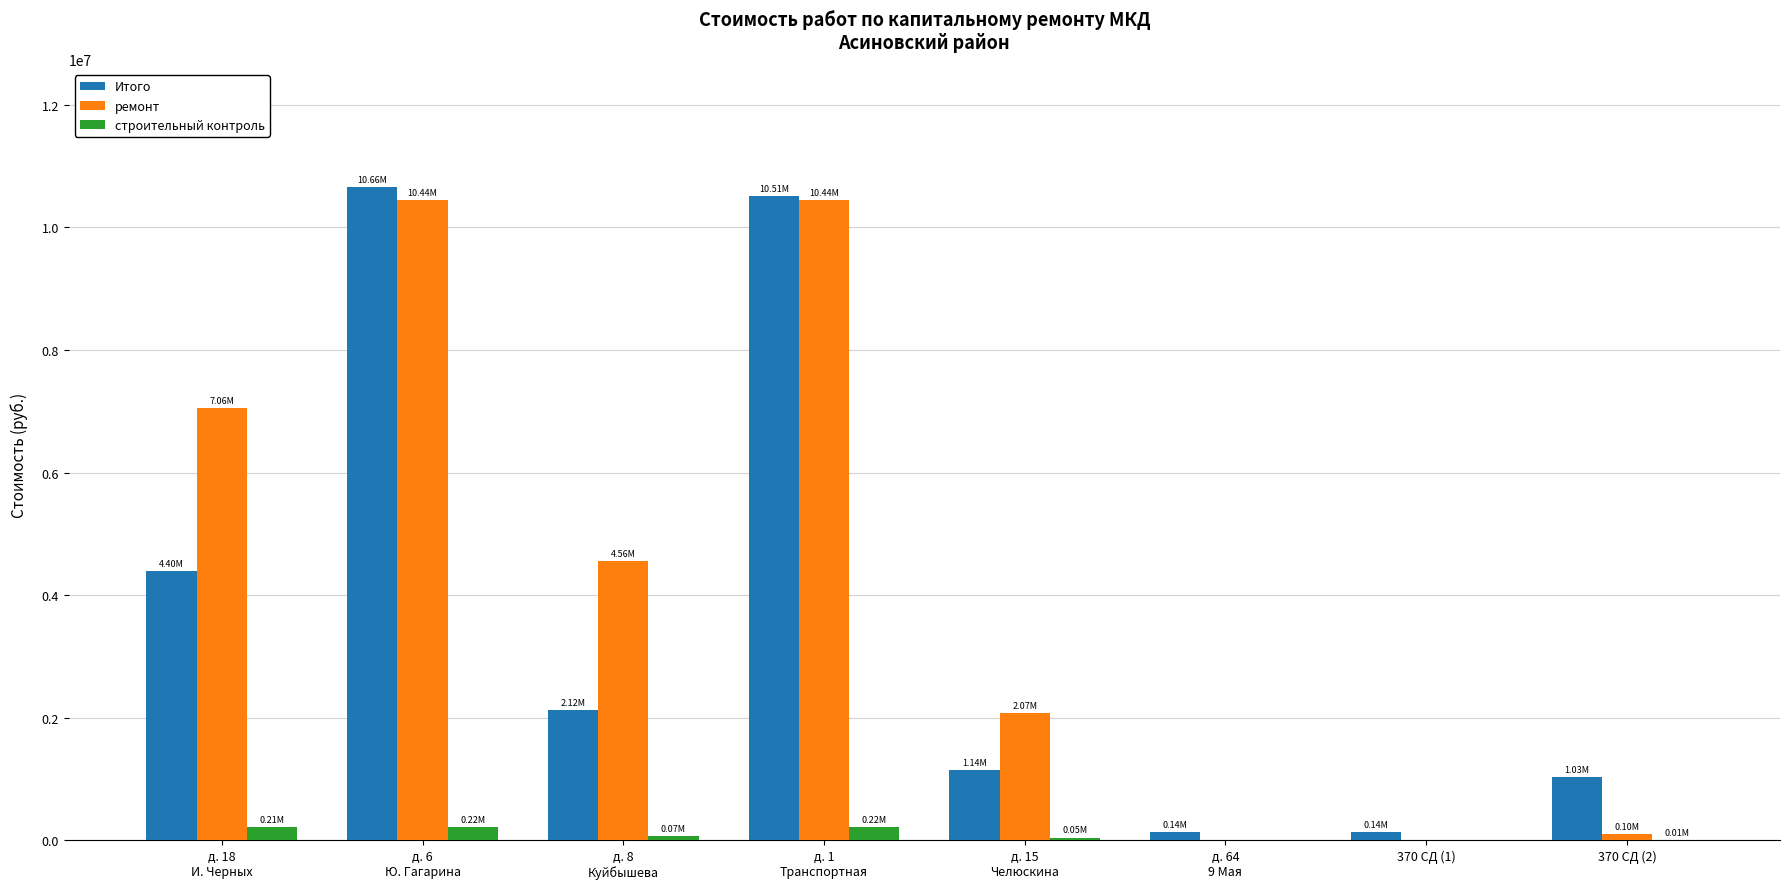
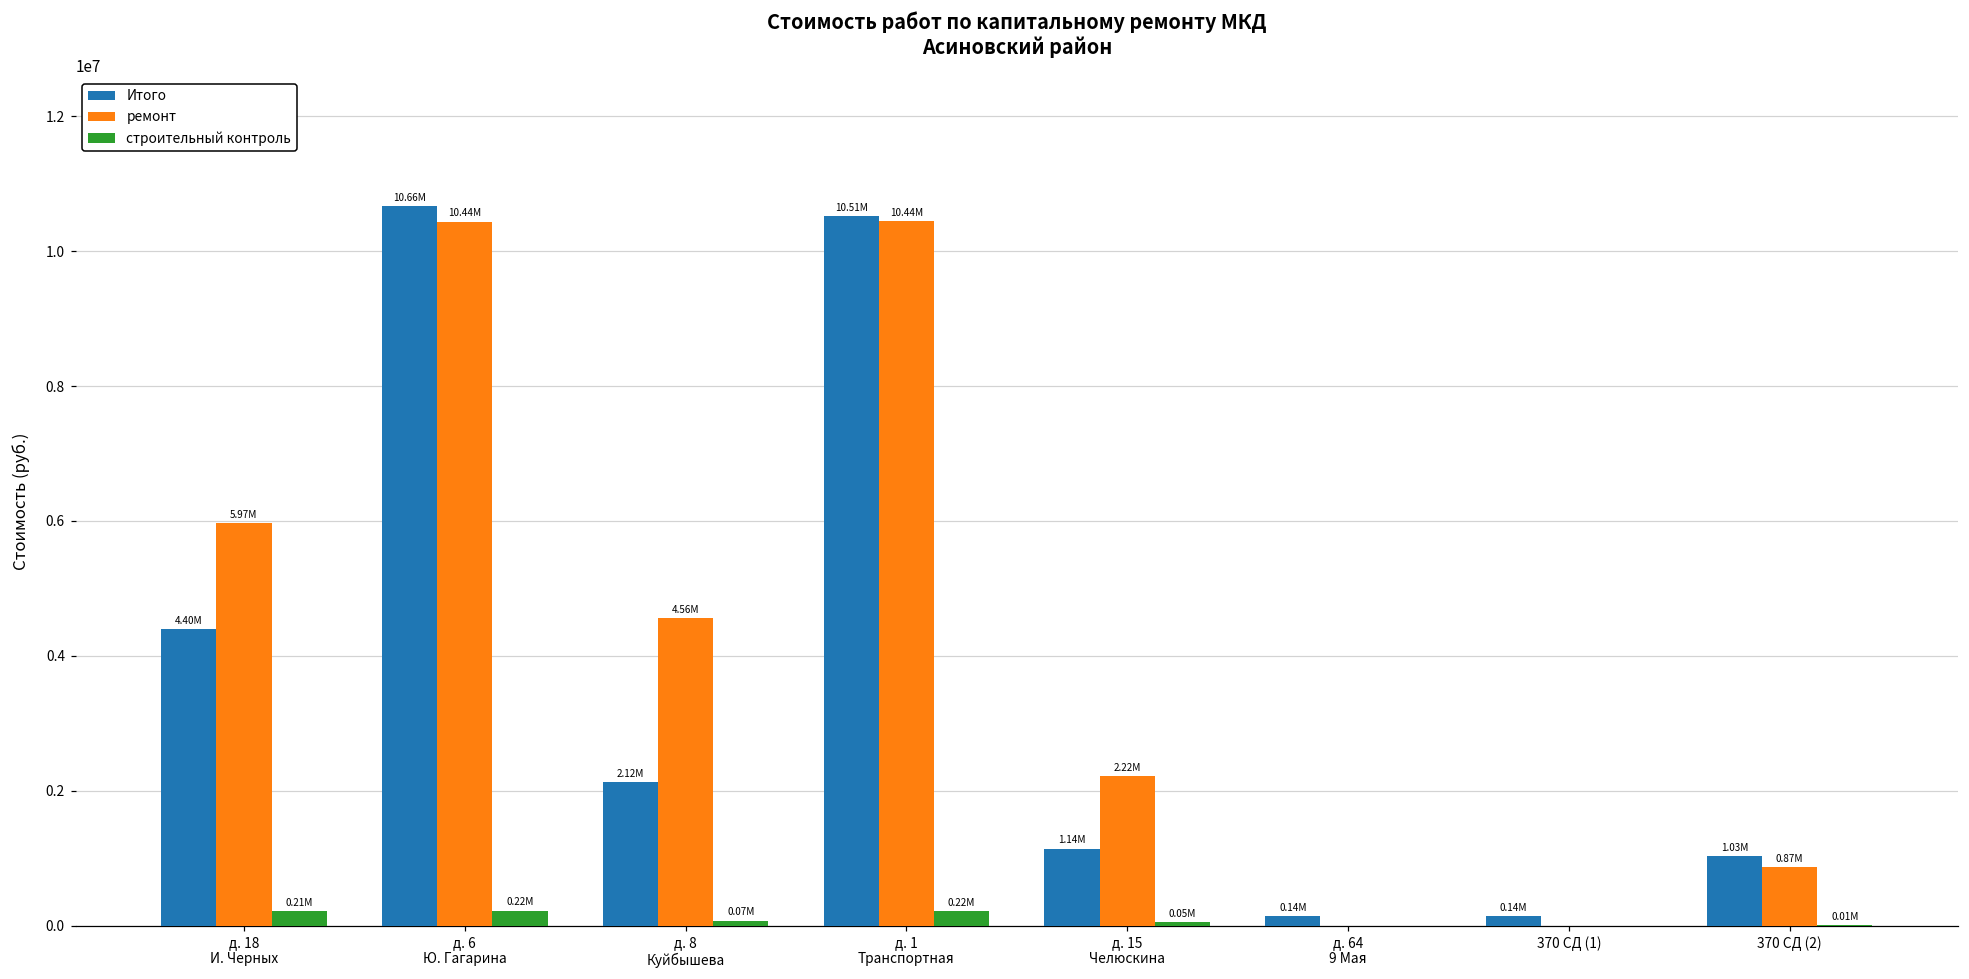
ремонт, д. 18 И. Черных: 7.06M -> 5.97M
ремонт, д. 15 Челюскина: 2.07M -> 2.22M
ремонт, 370 СД (2): 0.10M -> 0.87M
